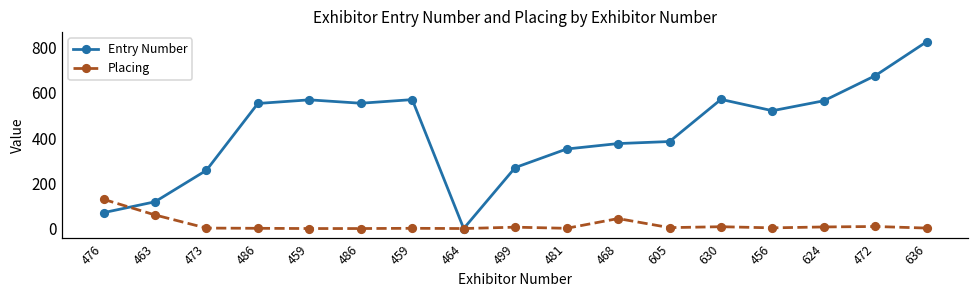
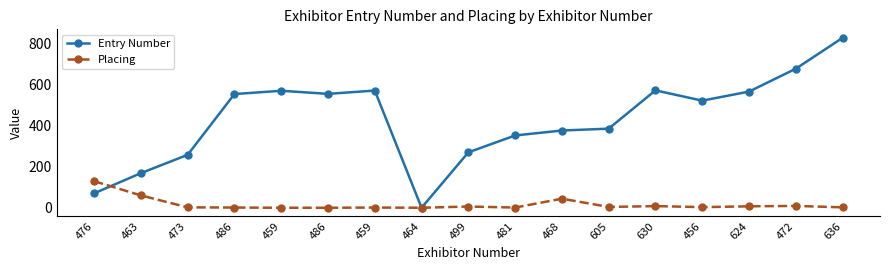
Entry Number, 463: 120 -> 170
